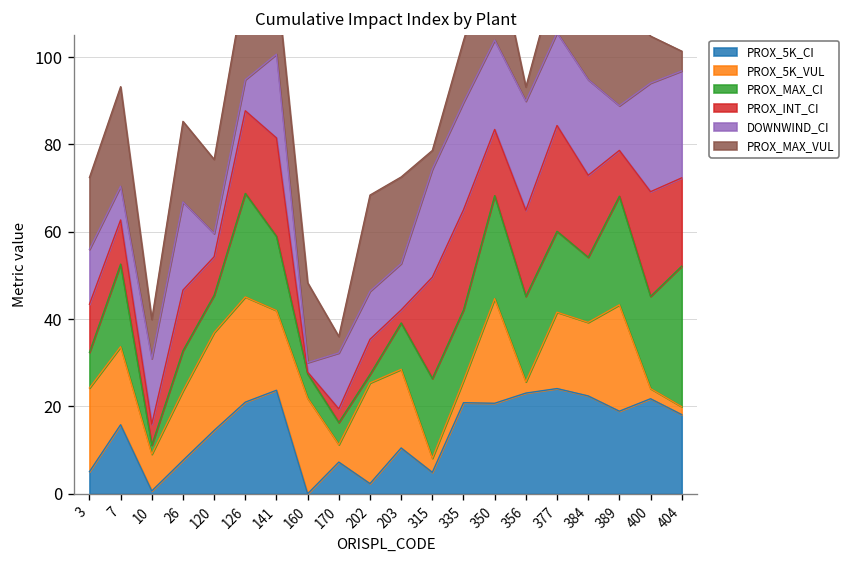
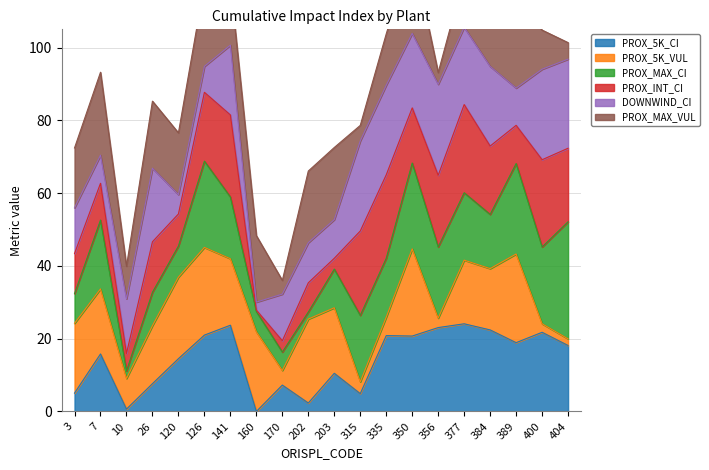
PROX_MAX_VUL, 202: 22 -> 20
